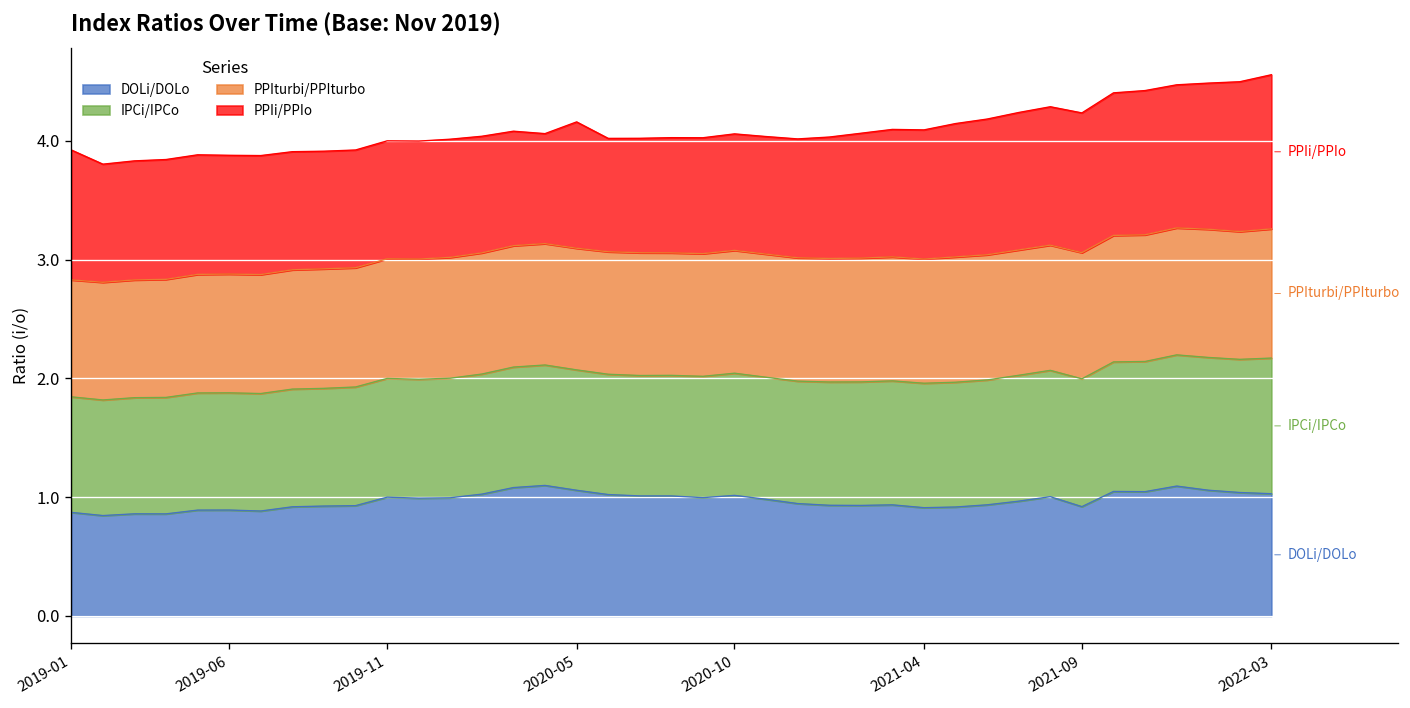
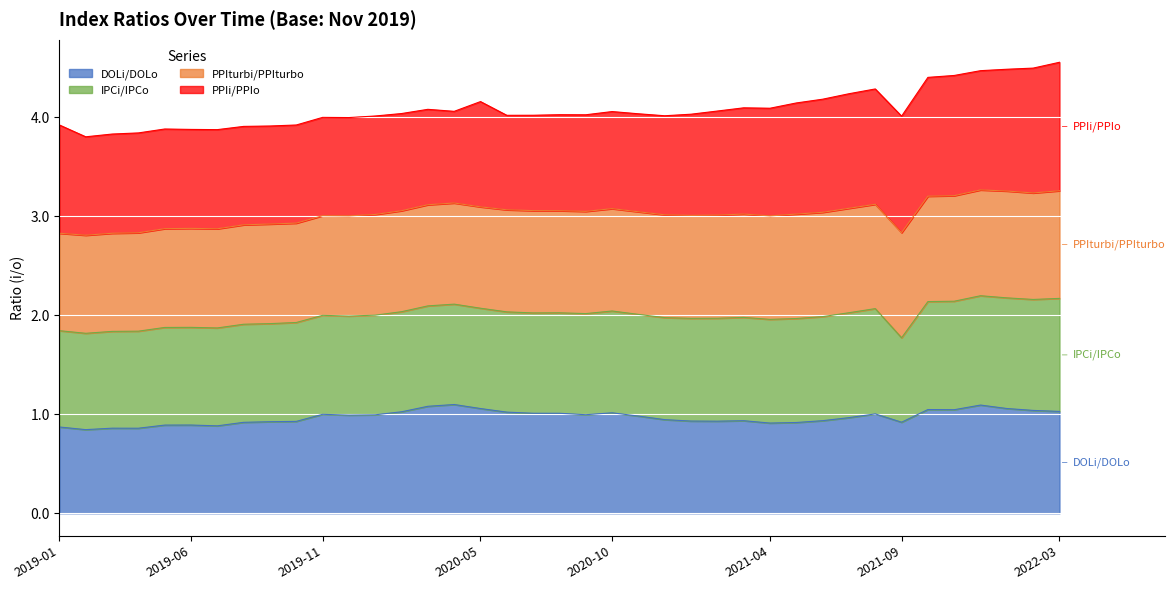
IPCi/IPCo, 2021-09: 1.1 -> 0.9
